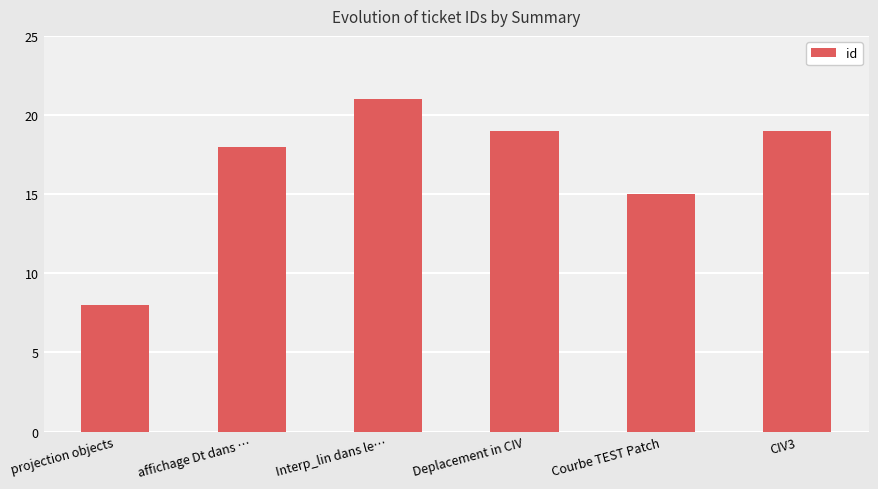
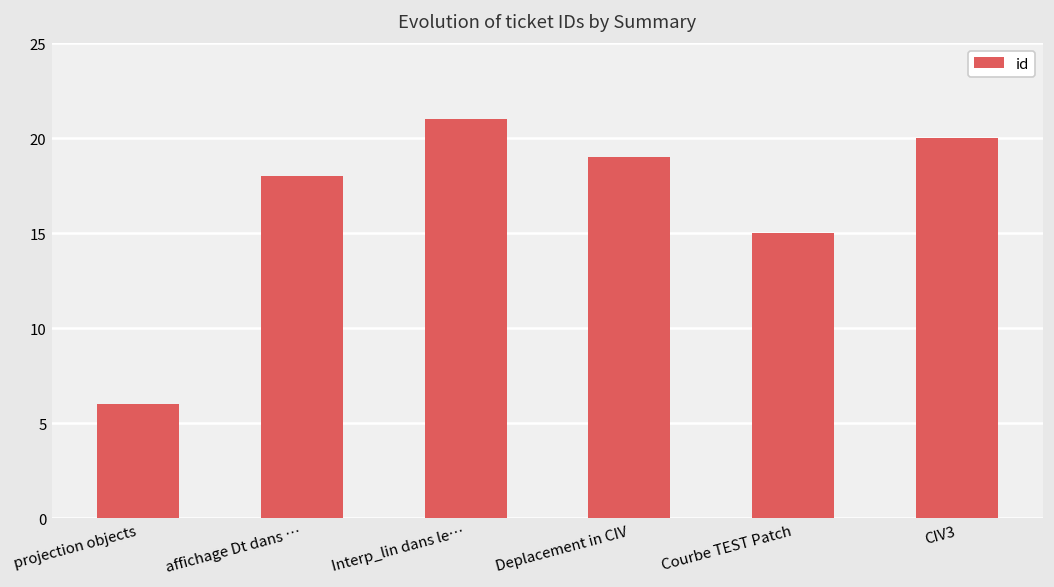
projection objects: 8 -> 6
CIV3: 19 -> 20
